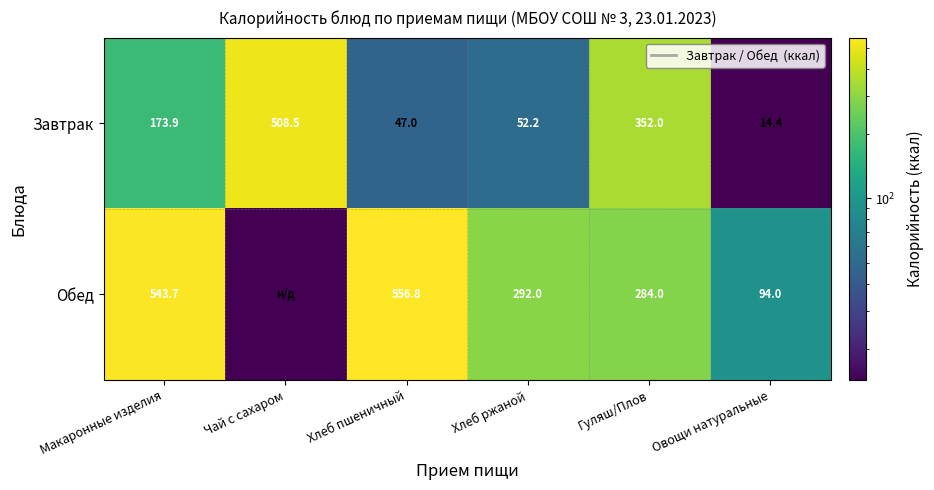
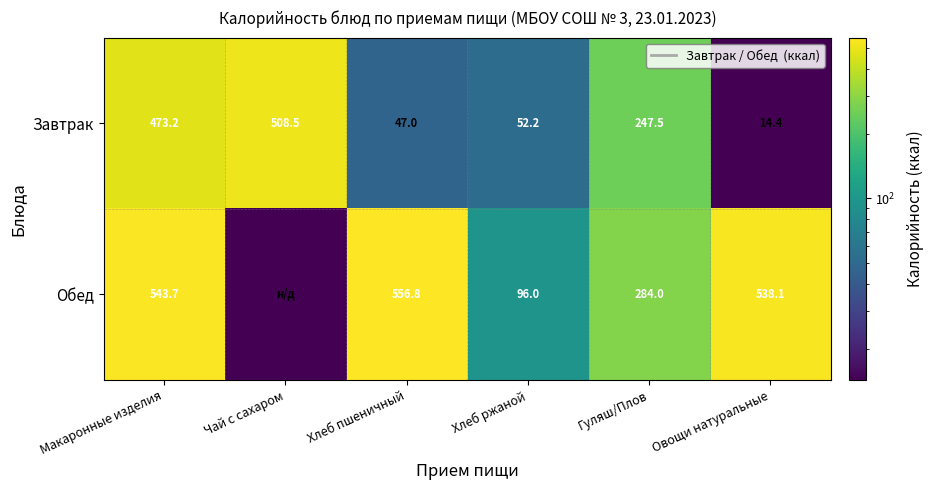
Завтрак, Макаронные изделия: 173.9 -> 473.2
Завтрак, Гуляш/Плов: 352.0 -> 247.5
Обед, Хлеб ржаной: 292.0 -> 96.0
Обед, Овощи натуральные: 94.0 -> 538.1
